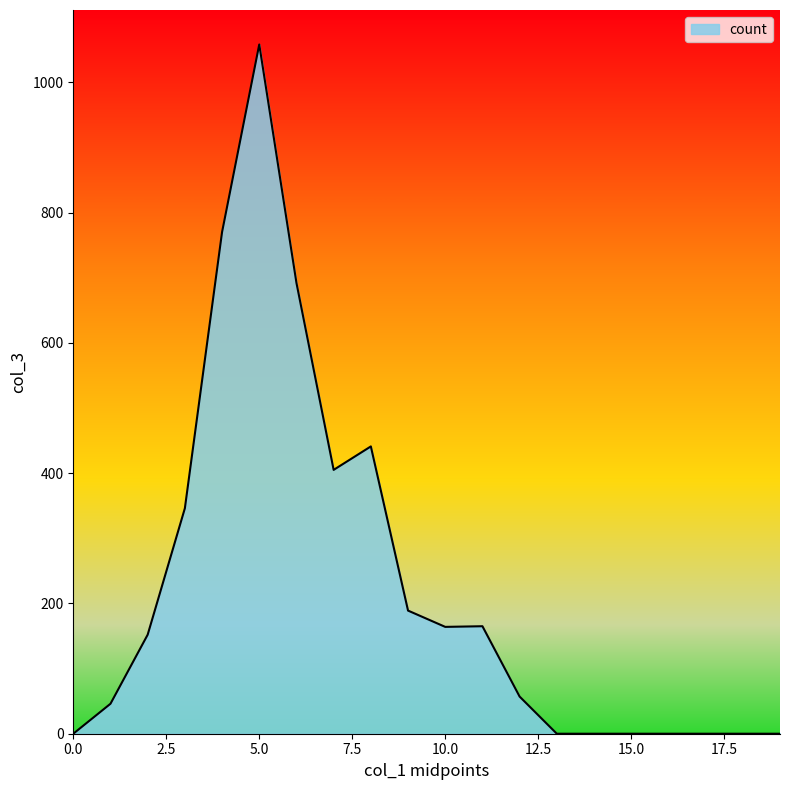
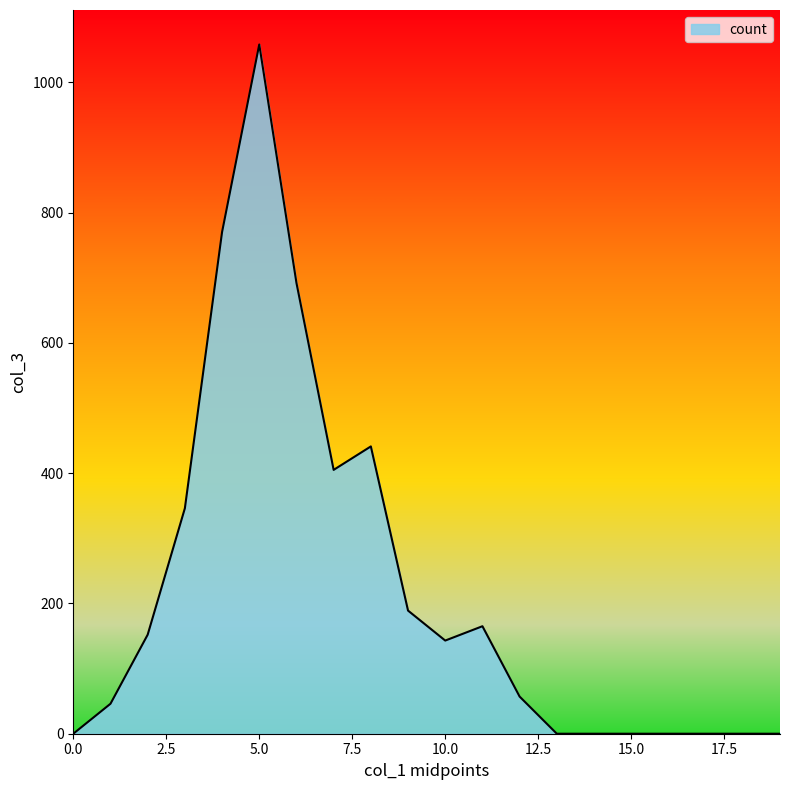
10.0: 160 -> 140
